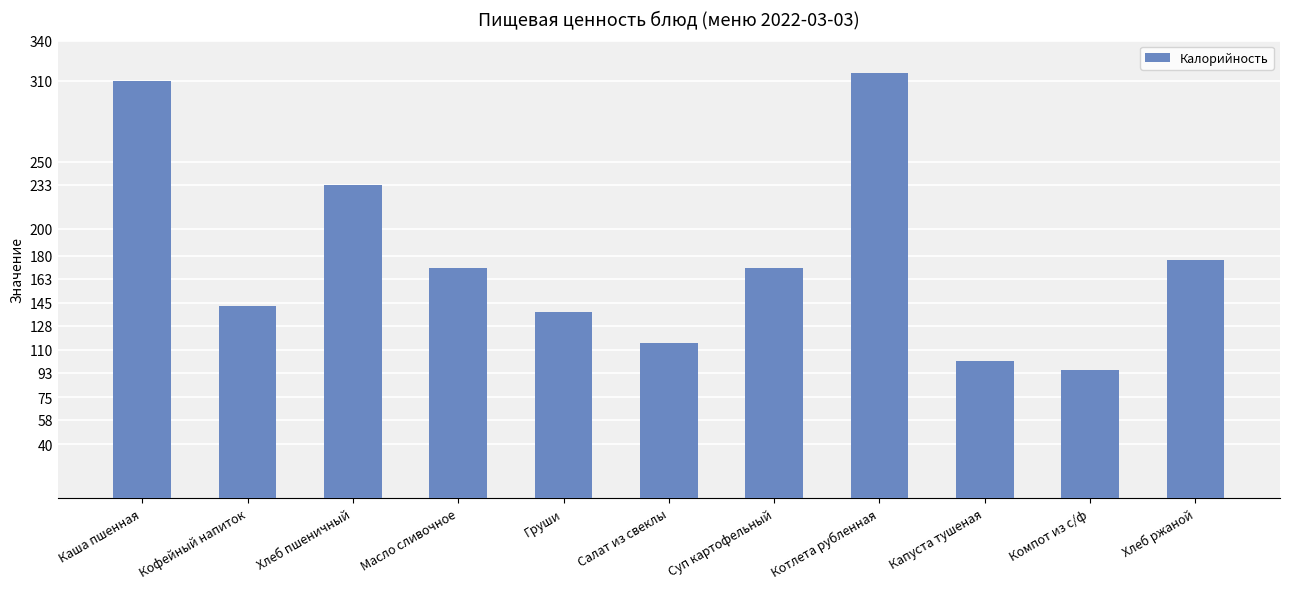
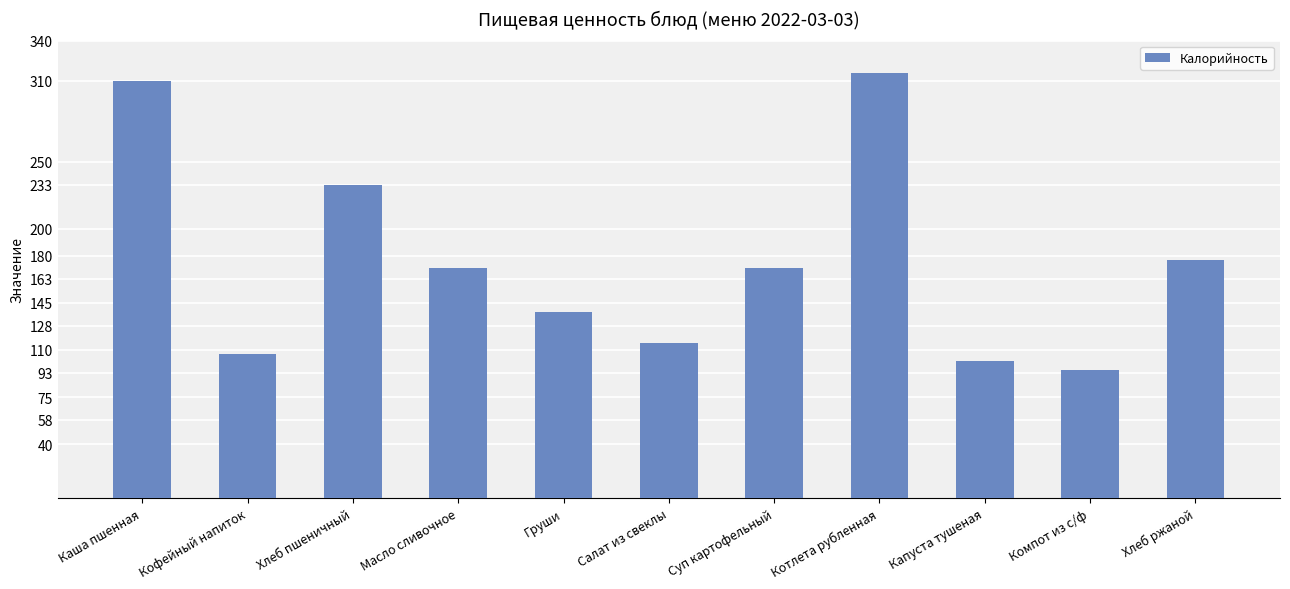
Кофейный напиток: 143 -> 107
